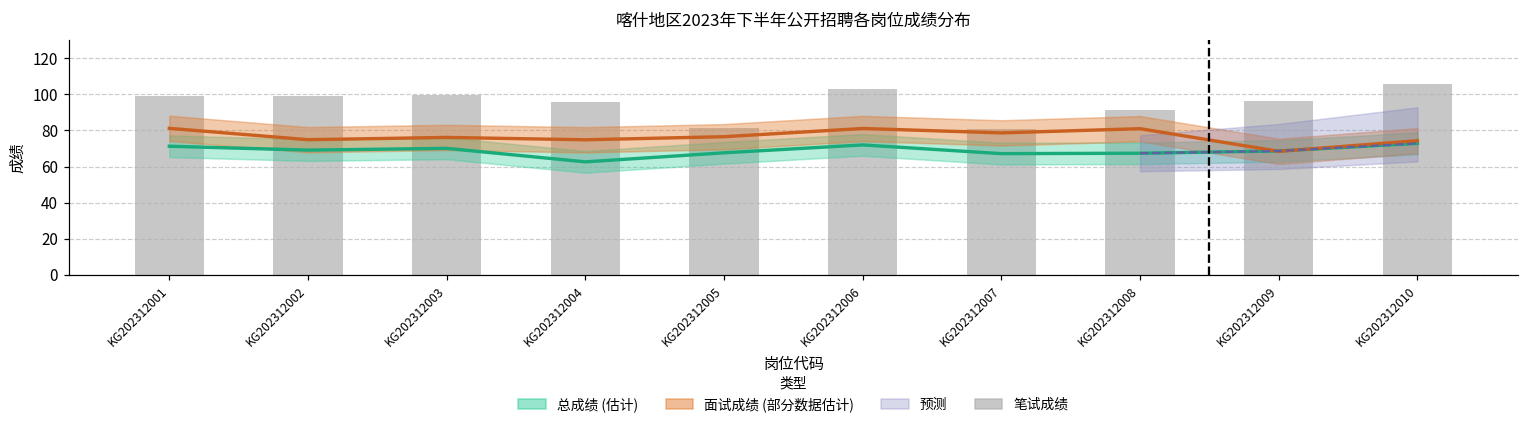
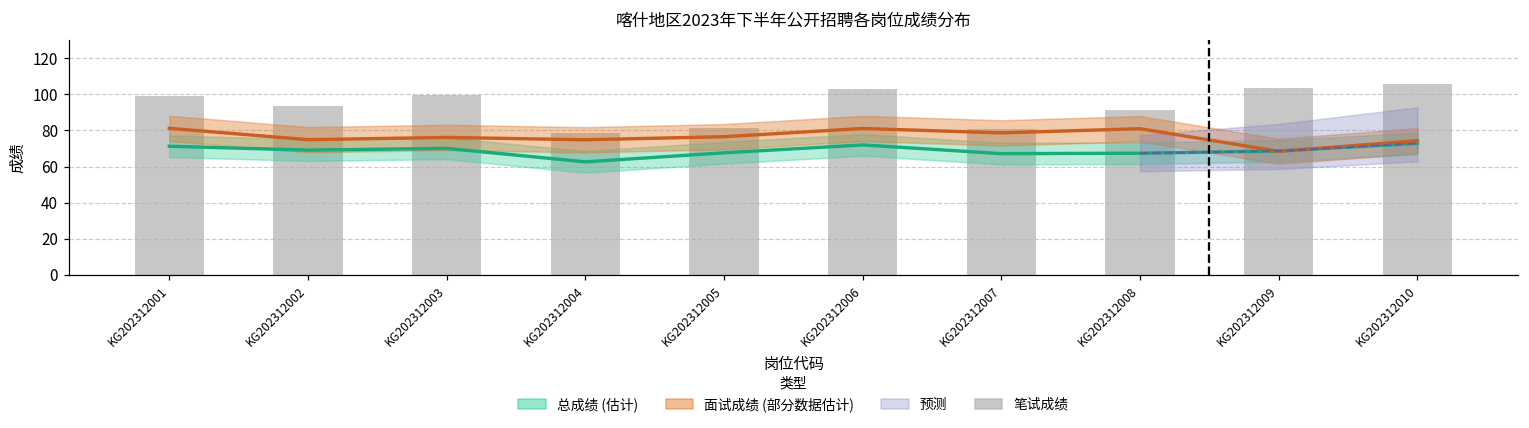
笔试成绩, KG202312002: 99 -> 94
笔试成绩, KG202312004: 96 -> 79
笔试成绩, KG202312009: 96 -> 103
